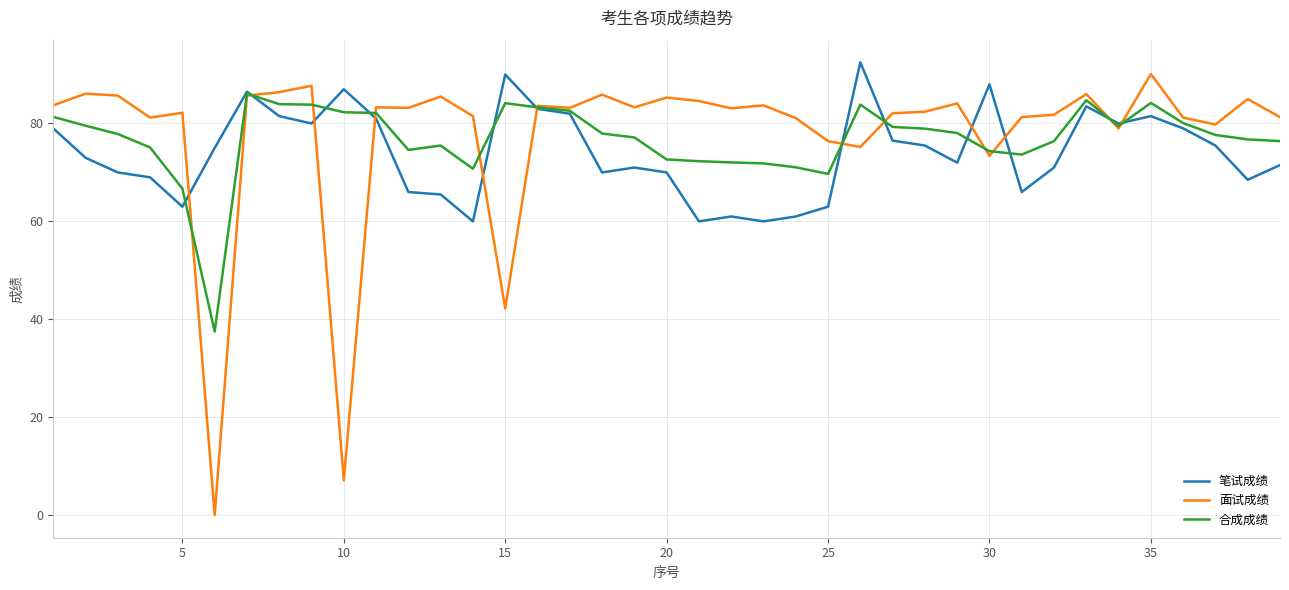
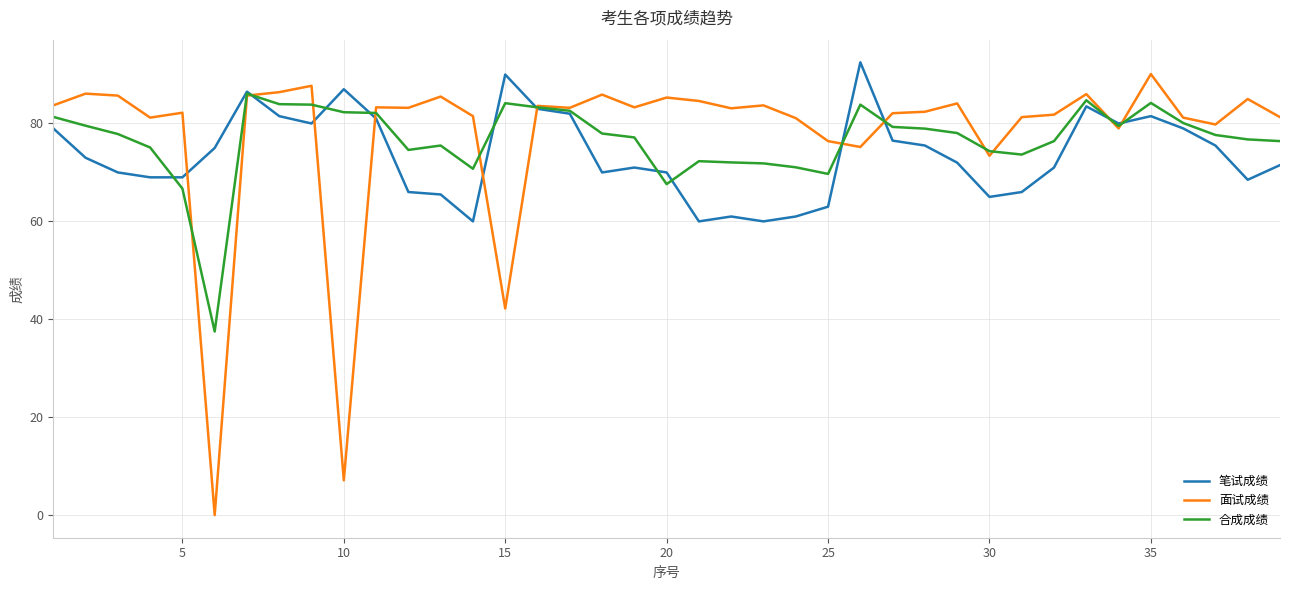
笔试成绩, 5: 63 -> 69
合成成绩, 20: 73 -> 68
笔试成绩, 30: 88 -> 65
